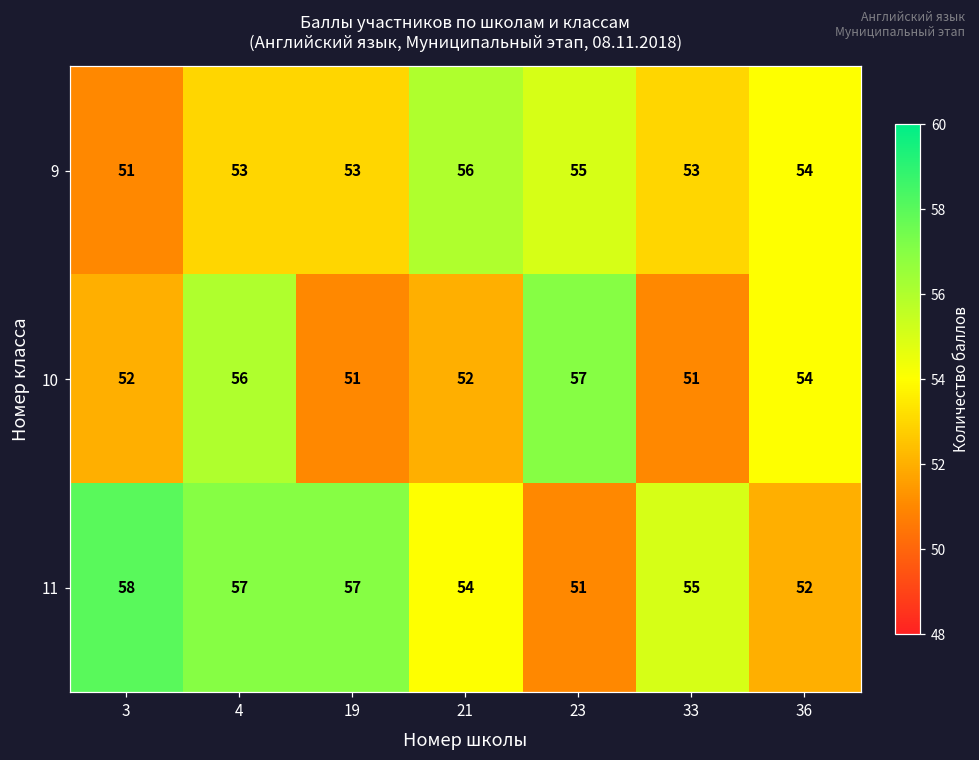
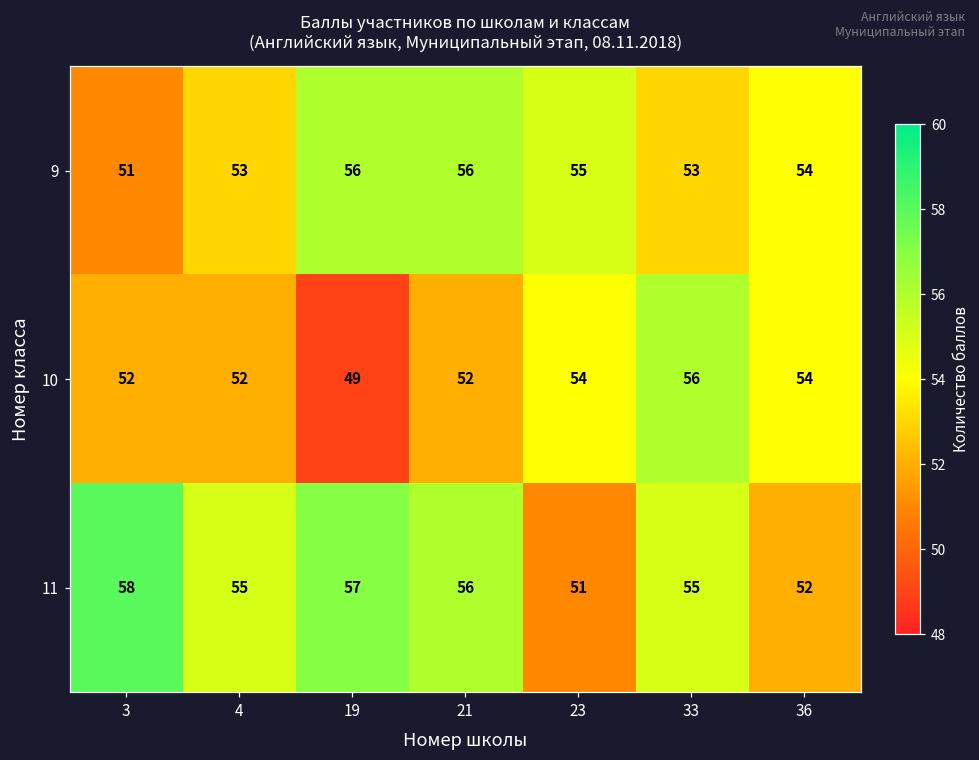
9, 19: 53 -> 56
10, 4: 56 -> 52
10, 19: 51 -> 49
10, 23: 57 -> 54
10, 33: 51 -> 56
11, 4: 57 -> 55
11, 21: 54 -> 56
